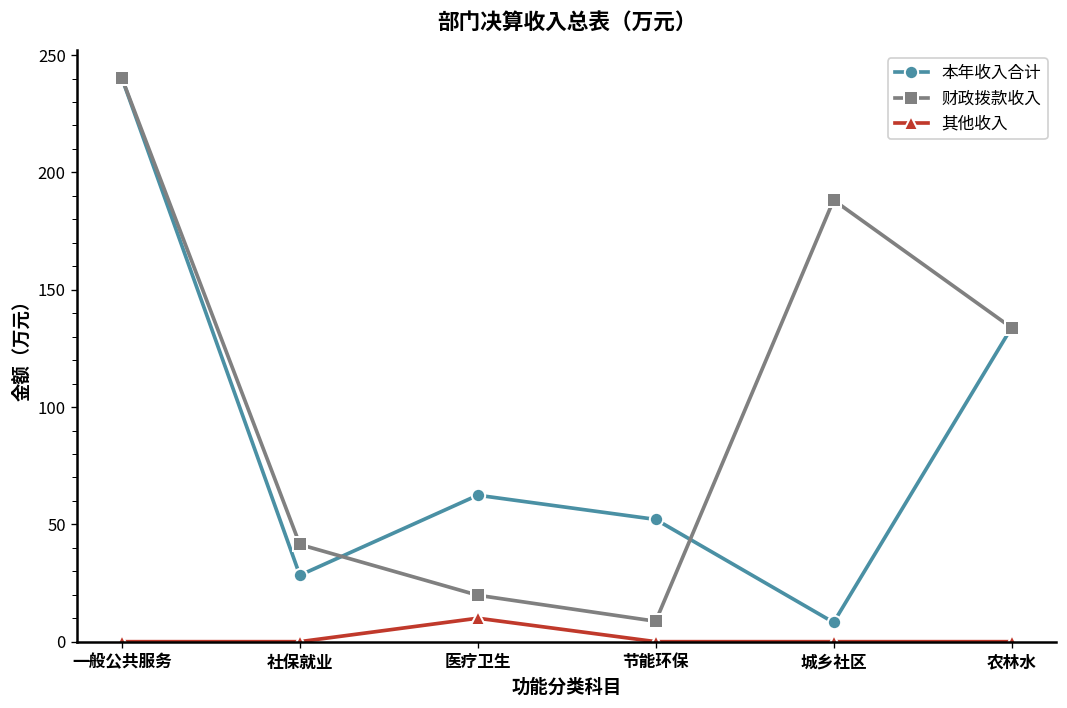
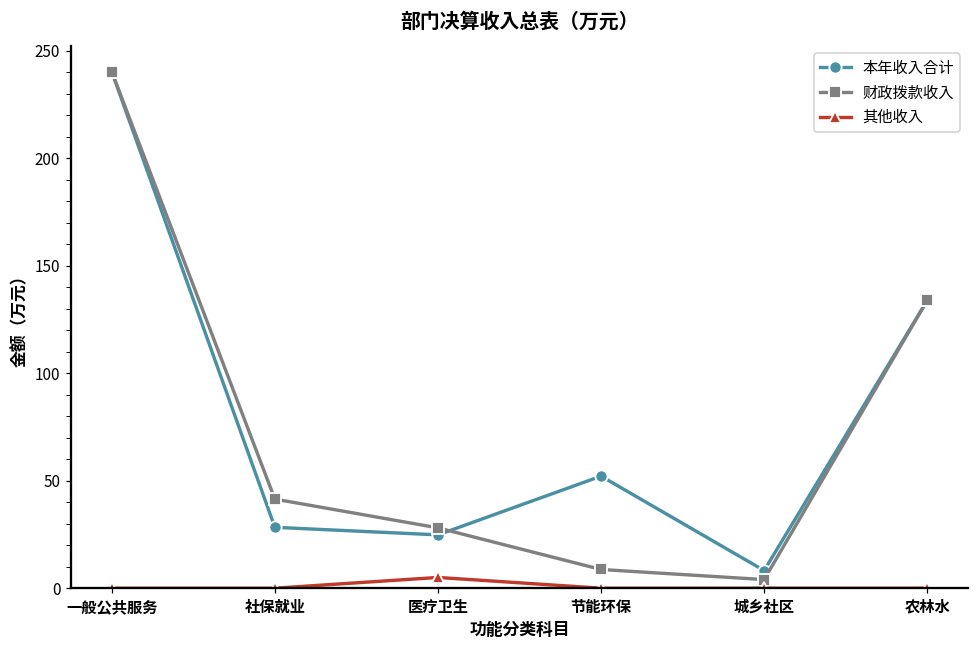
本年收入合计, 医疗卫生: 62 -> 25
财政拨款收入, 医疗卫生: 20 -> 28
其他收入, 医疗卫生: 10 -> 5
财政拨款收入, 城乡社区: 188 -> 4
